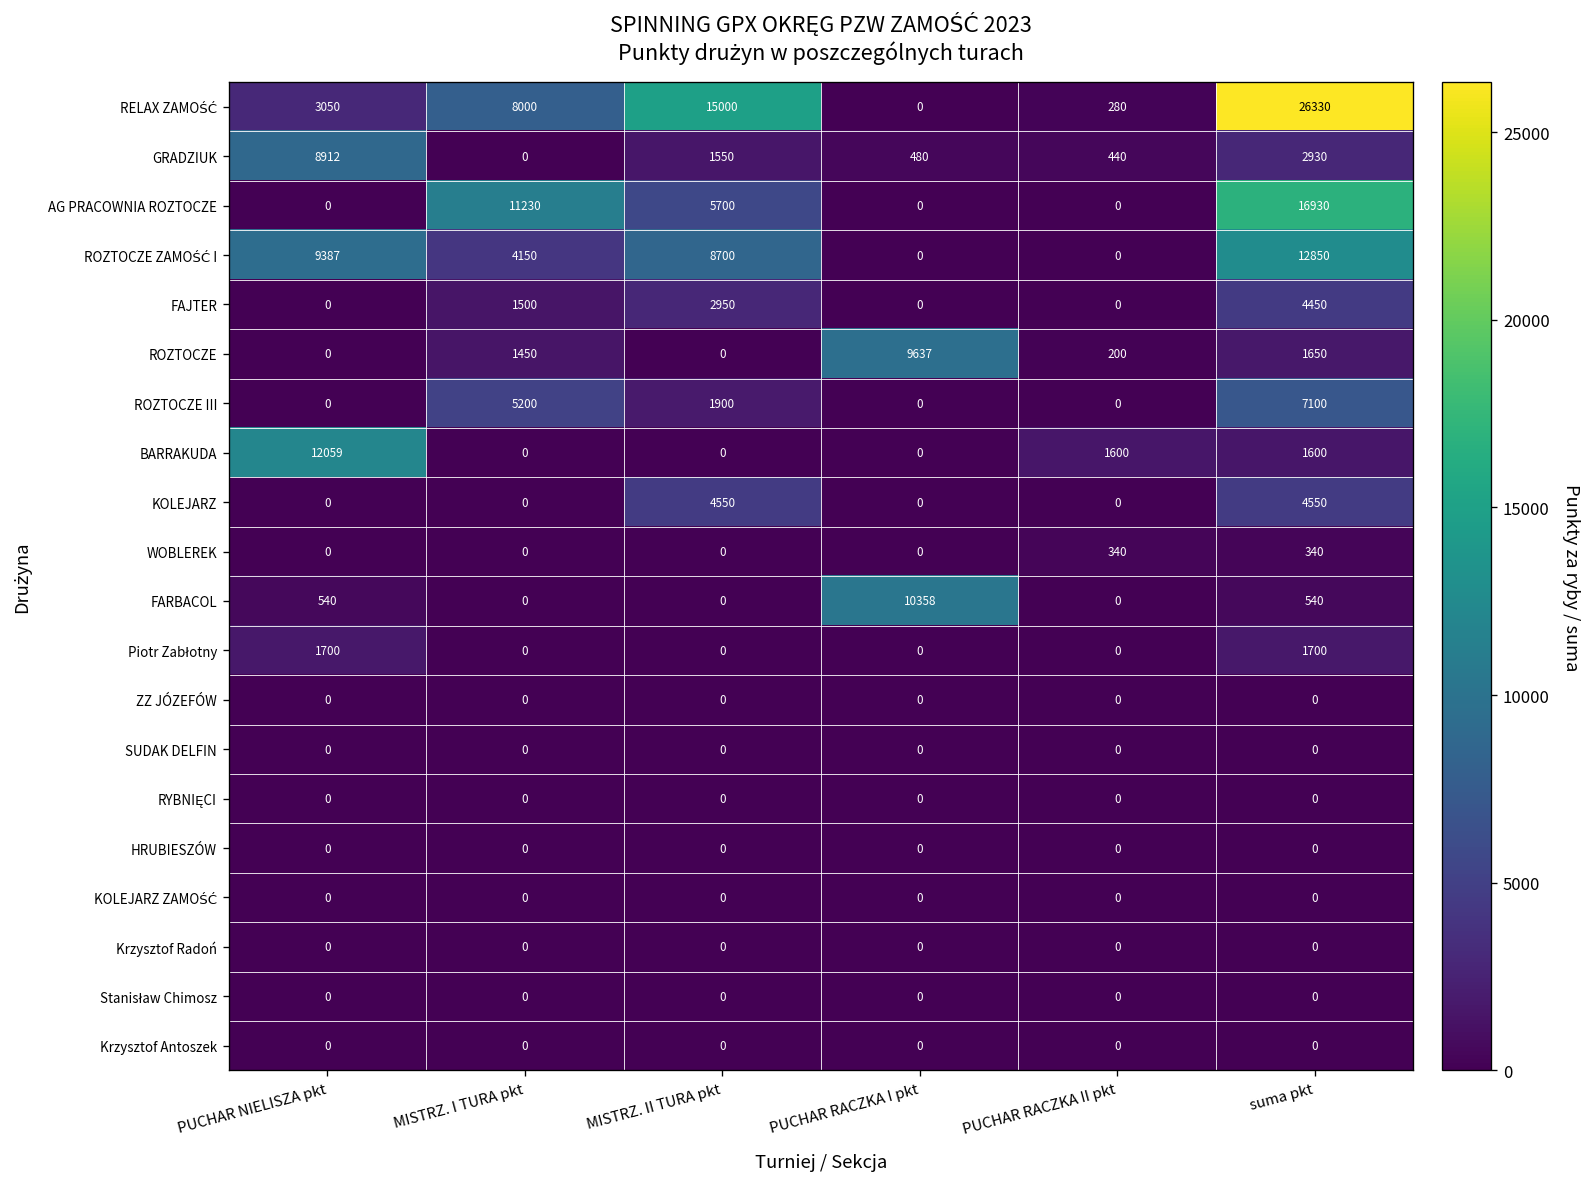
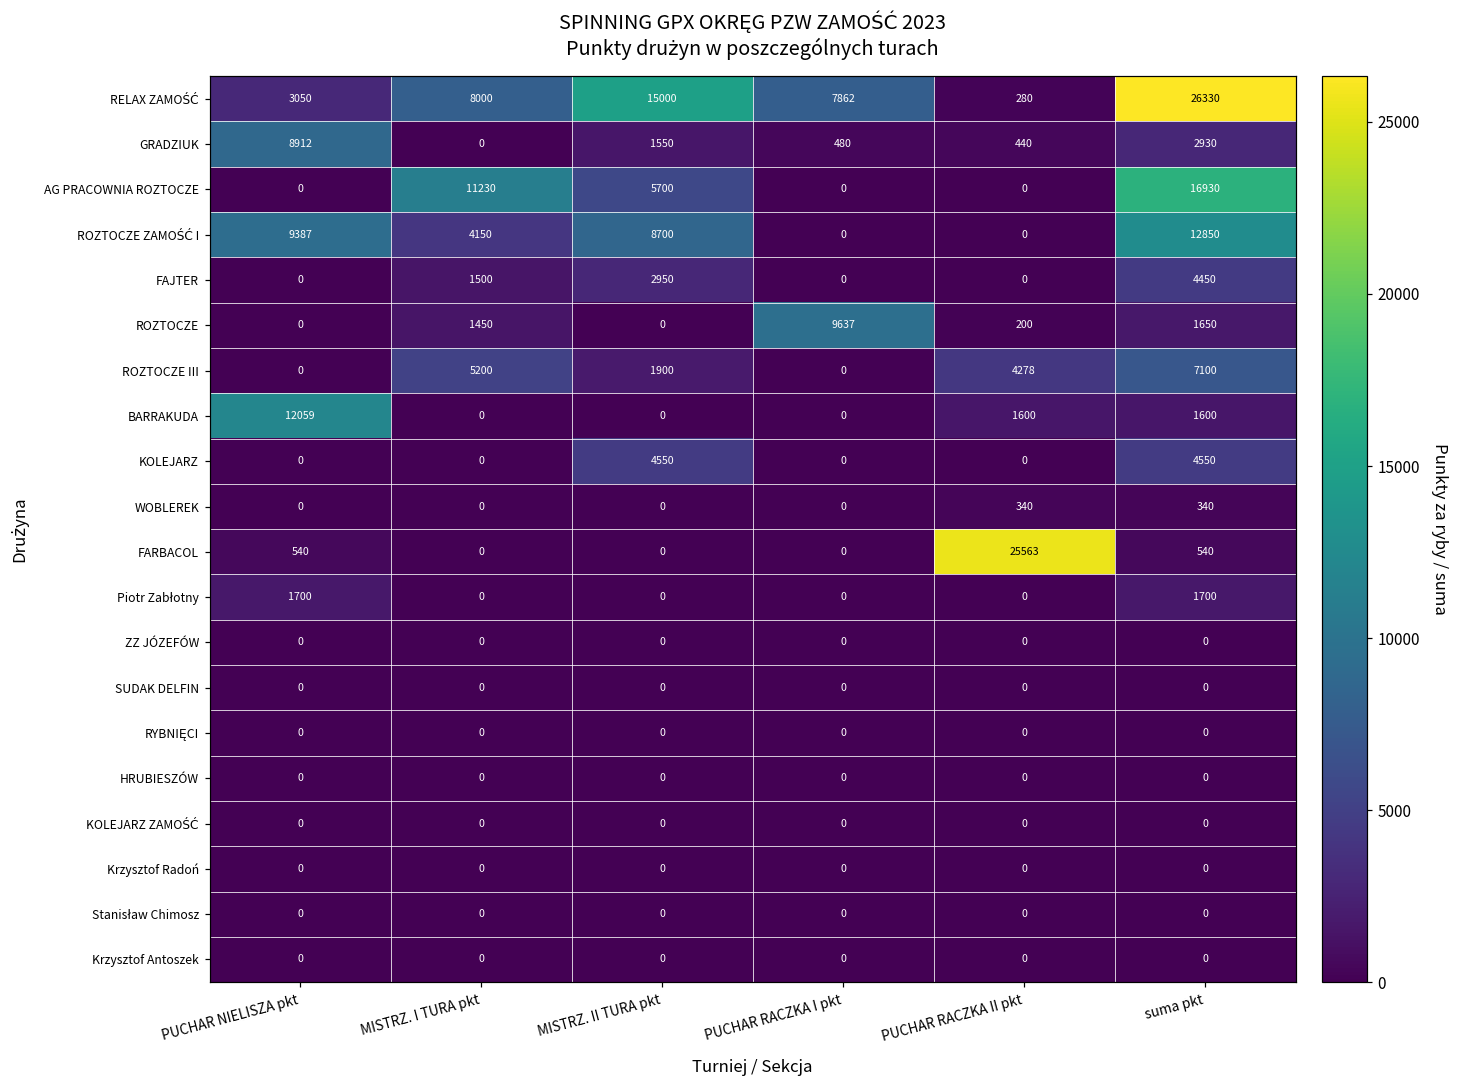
RELAX ZAMOŚĆ, PUCHAR RACZKA I pkt: 0 -> 7862
ROZTOCZE III, PUCHAR RACZKA II pkt: 0 -> 4278
FARBACOL, PUCHAR RACZKA I pkt: 10358 -> 0
FARBACOL, PUCHAR RACZKA II pkt: 0 -> 25563
